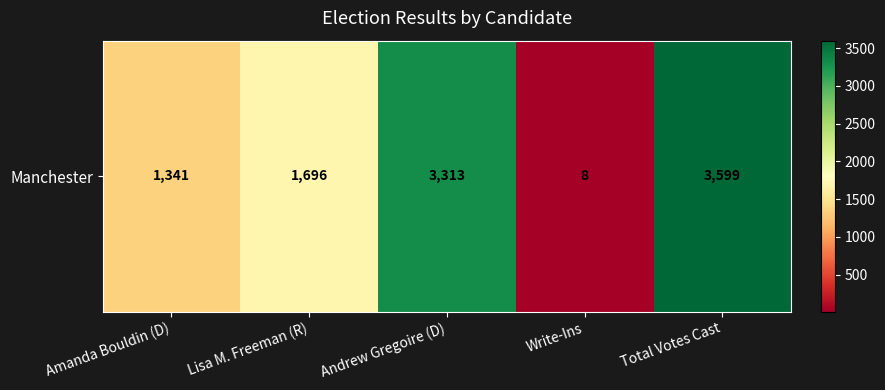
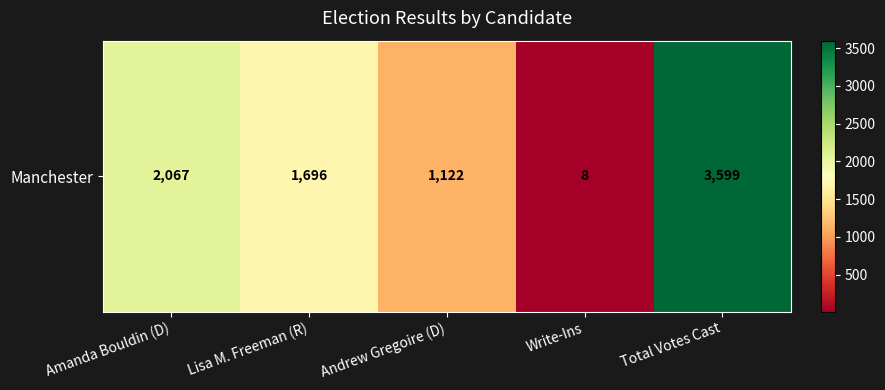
Manchester, Amanda Bouldin (D): 1,341 -> 2,067
Manchester, Andrew Gregoire (D): 3,313 -> 1,122
